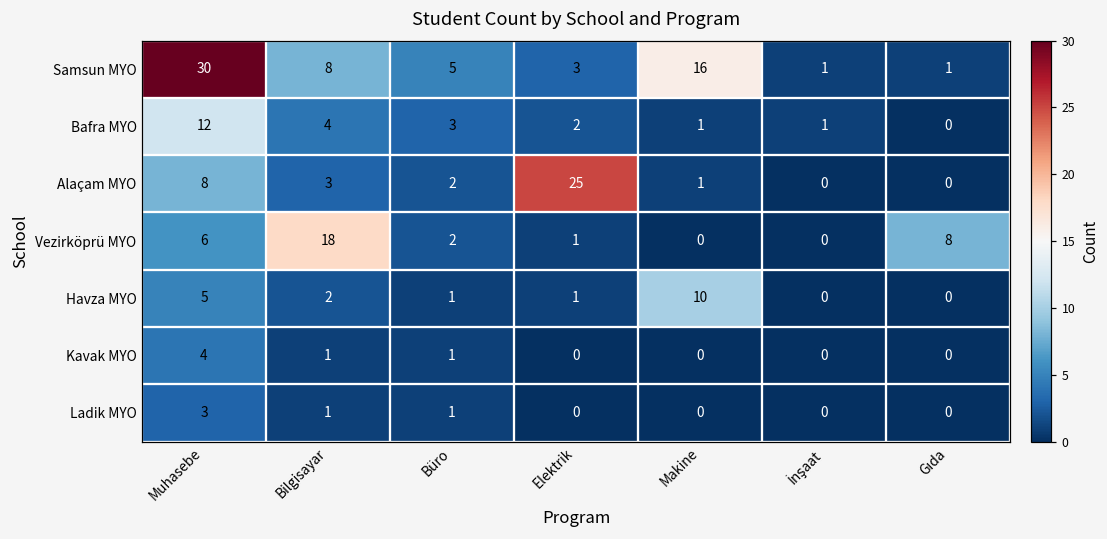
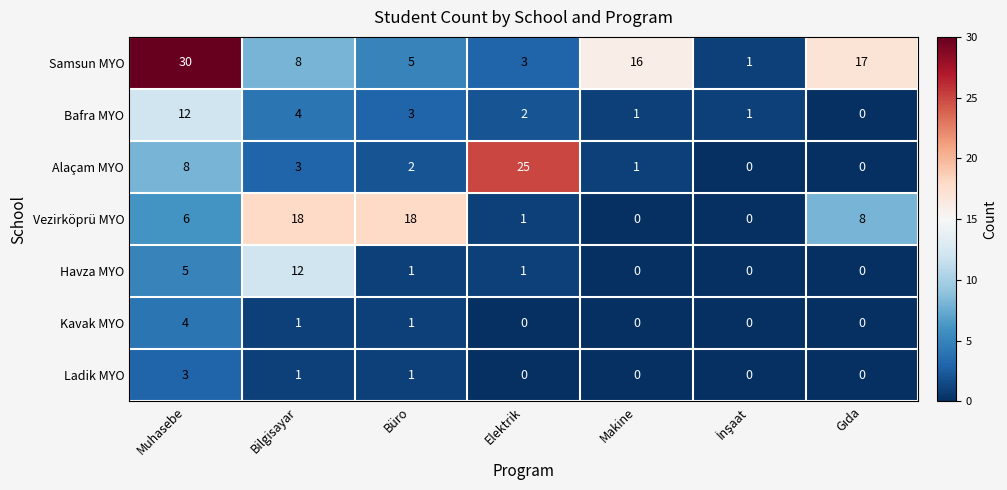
Samsun MYO, Gıda: 1 -> 17
Vezirköprü MYO, Büro: 2 -> 18
Havza MYO, Bilgisayar: 2 -> 12
Havza MYO, Makine: 10 -> 0
